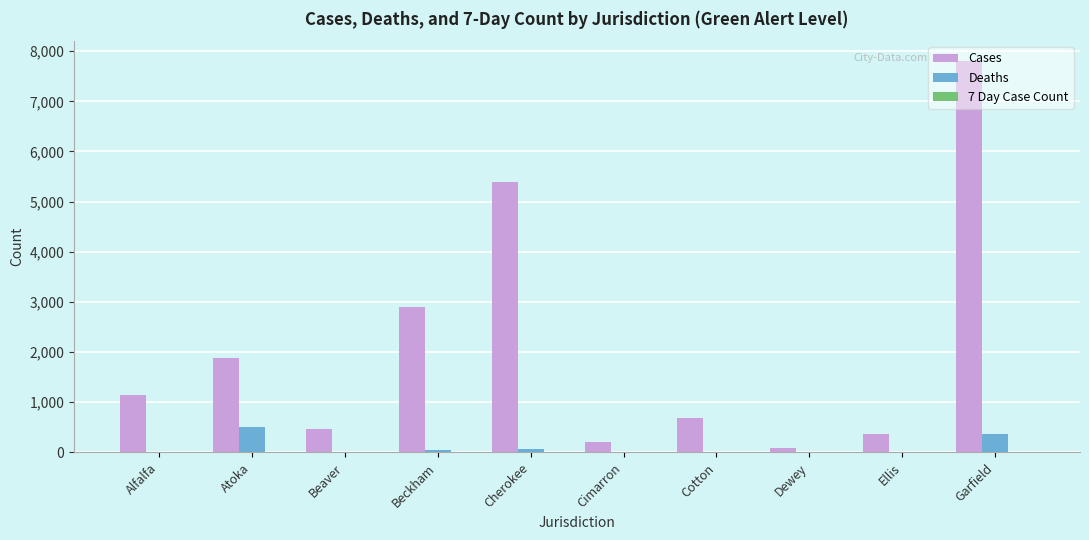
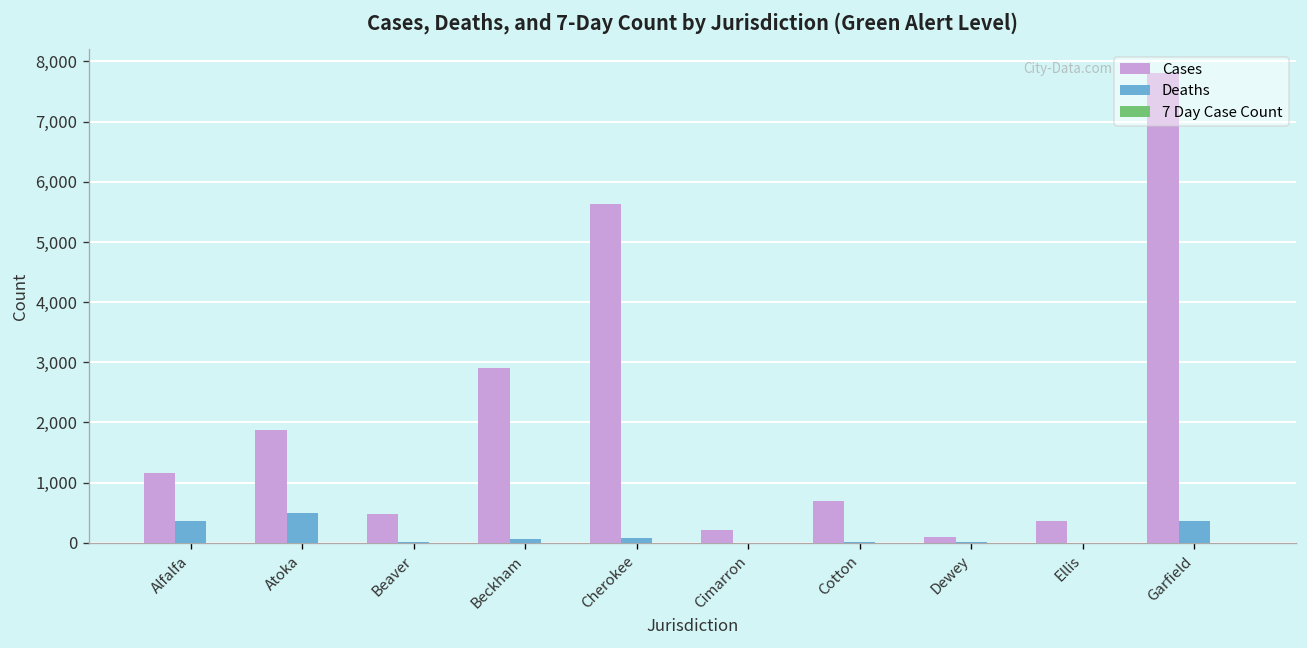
Deaths, Alfalfa: 0 -> 400
Cases, Cherokee: 5,400 -> 5,600
